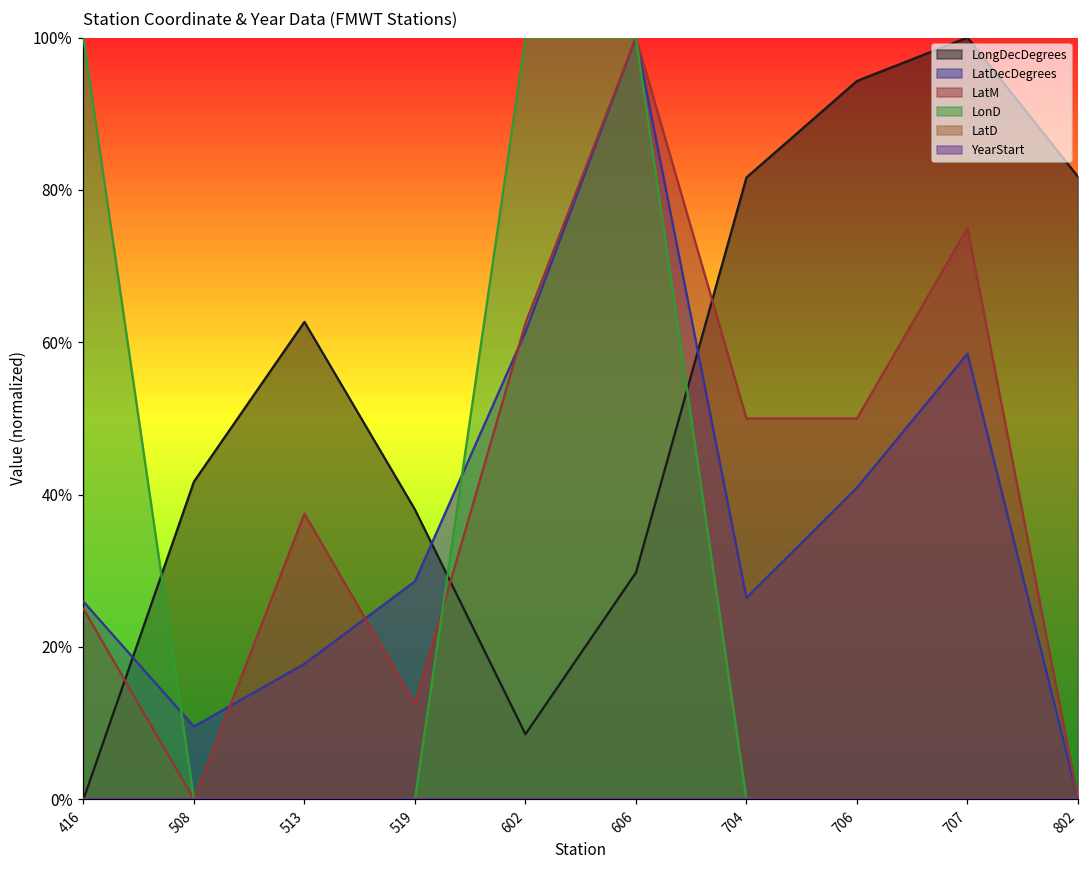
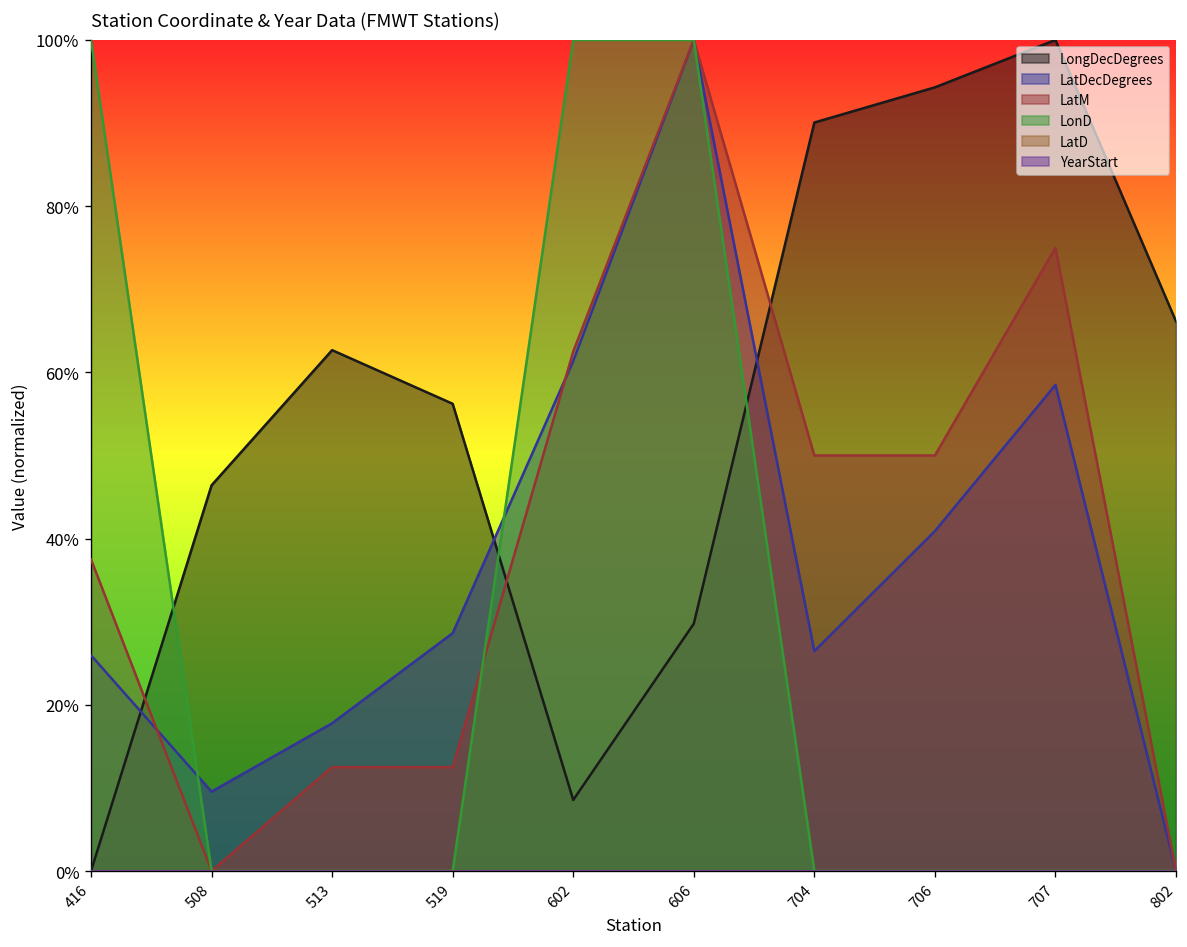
LatM, 416: 25% -> 38%
LongDecDegrees, 508: 42% -> 46%
LatM, 513: 38% -> 13%
LongDecDegrees, 519: 38% -> 56%
LongDecDegrees, 704: 82% -> 90%
LongDecDegrees, 802: 82% -> 66%
